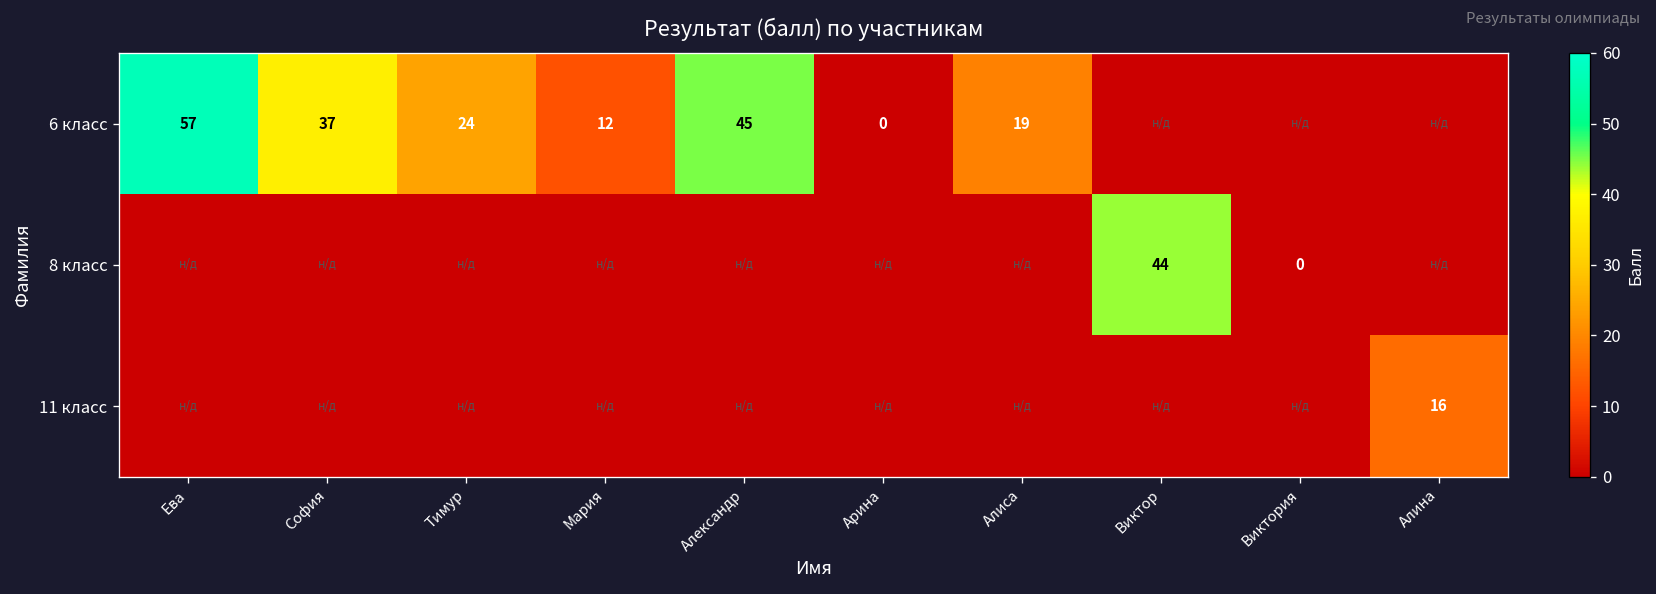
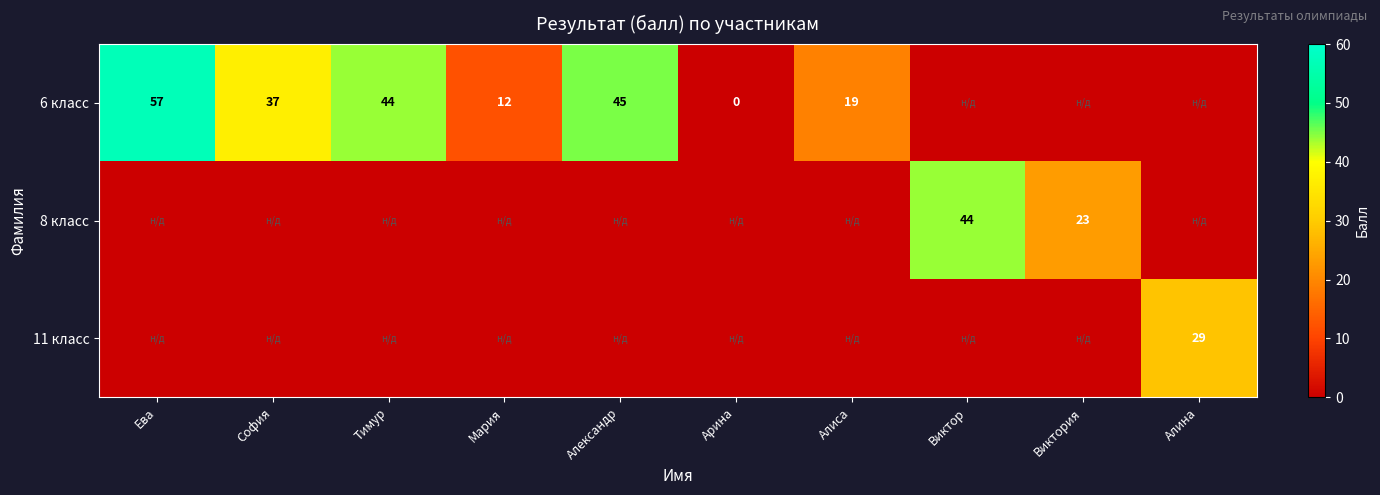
6 класс, Тимур: 24 -> 44
8 класс, Виктория: 0 -> 23
11 класс, Алина: 16 -> 29
